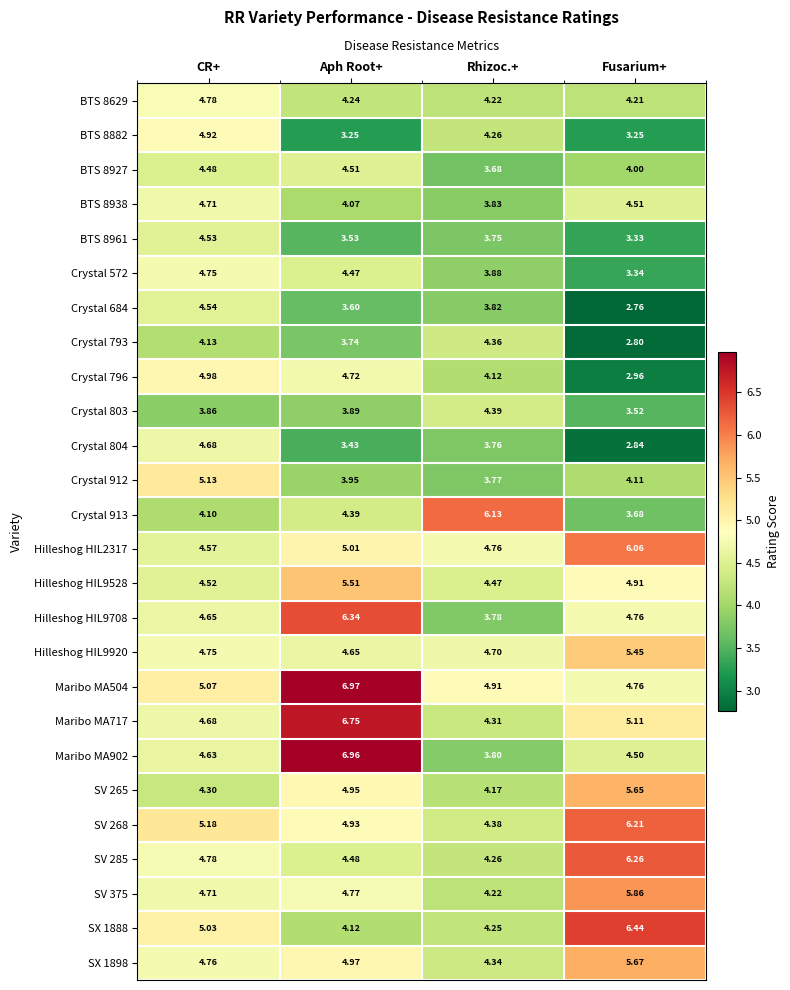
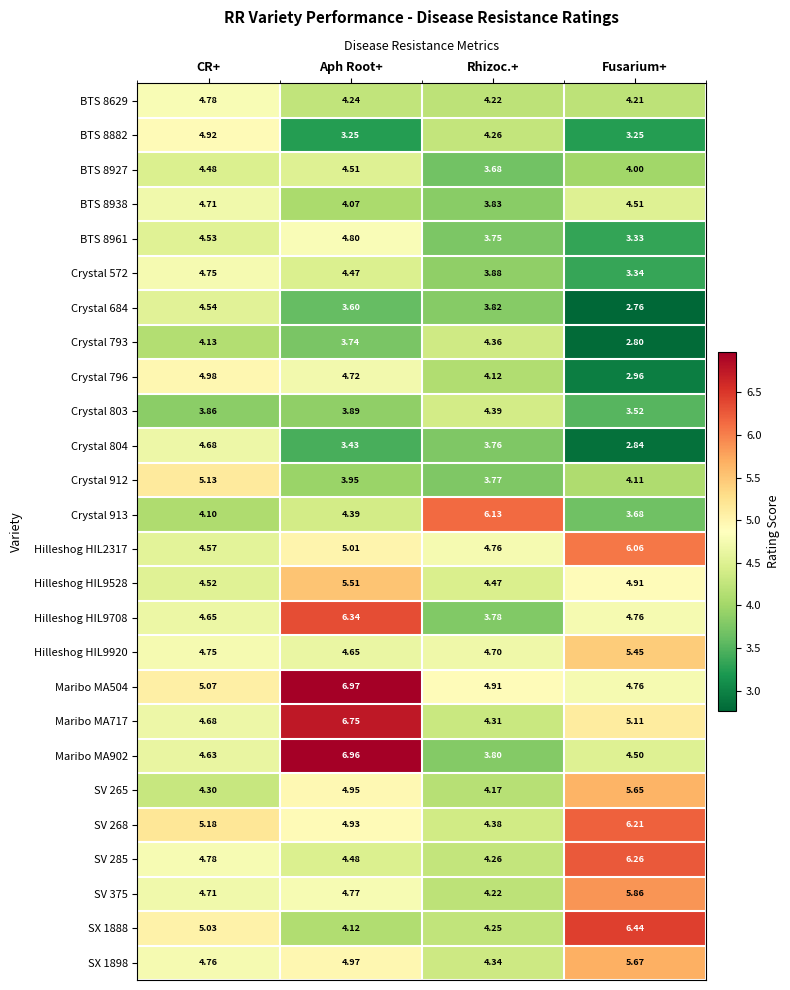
BTS 8961, Aph Root+: 3.53 -> 4.80
